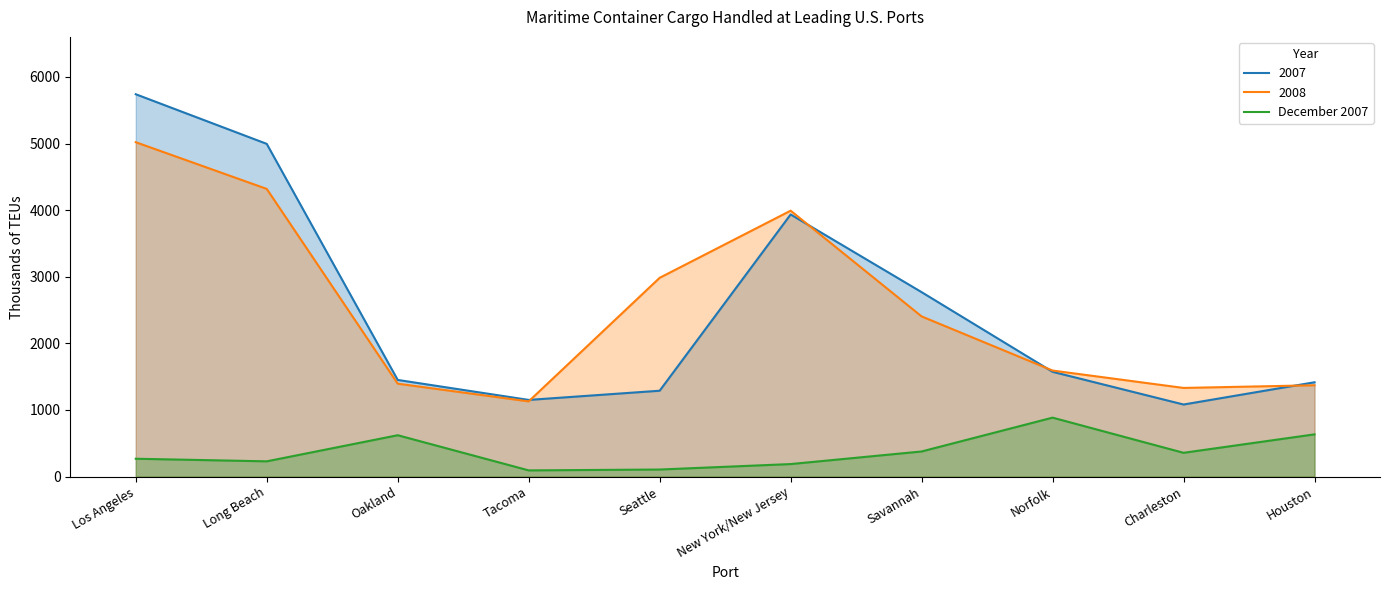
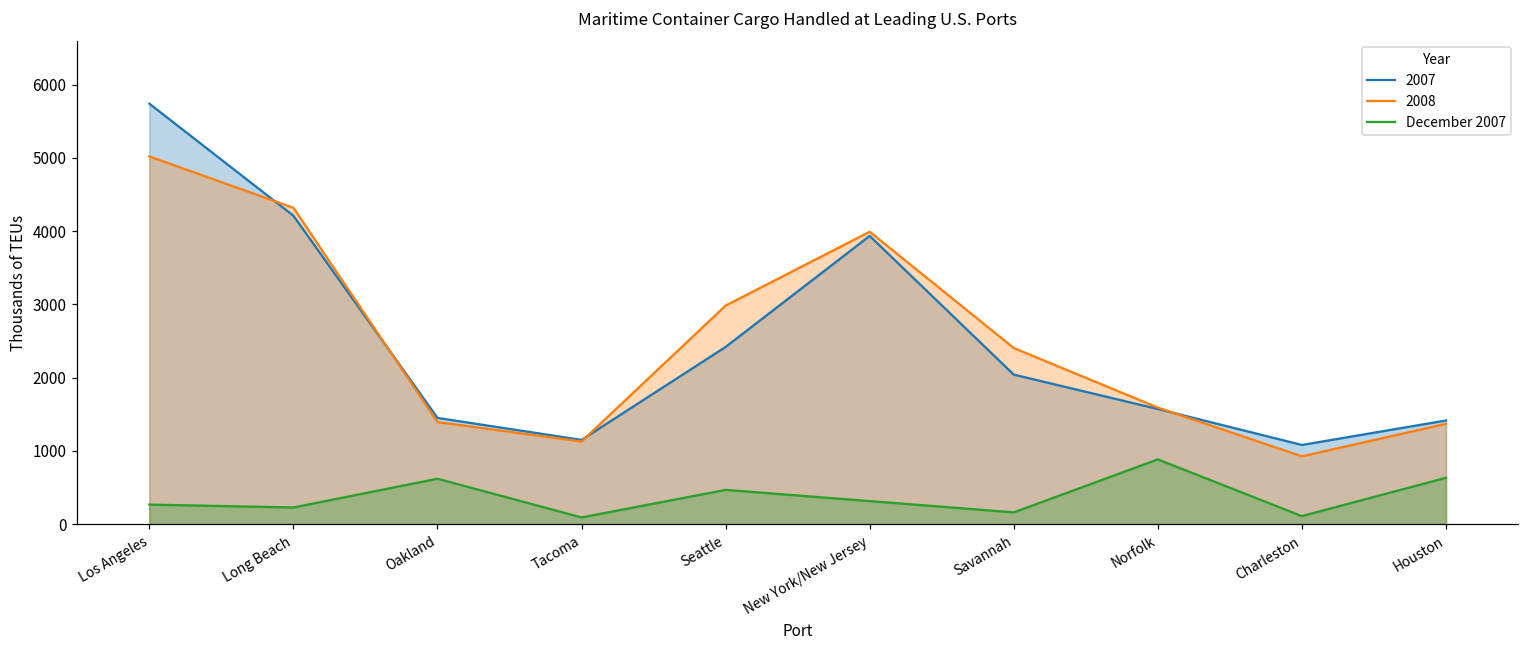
2007, Long Beach: 5000 -> 4200
2007, Seattle: 1300 -> 2400
December 2007, Seattle: 100 -> 500
December 2007, New York/New Jersey: 200 -> 300
2007, Savannah: 2800 -> 2000
December 2007, Savannah: 400 -> 200
2008, Charleston: 1300 -> 900
December 2007, Charleston: 400 -> 100
